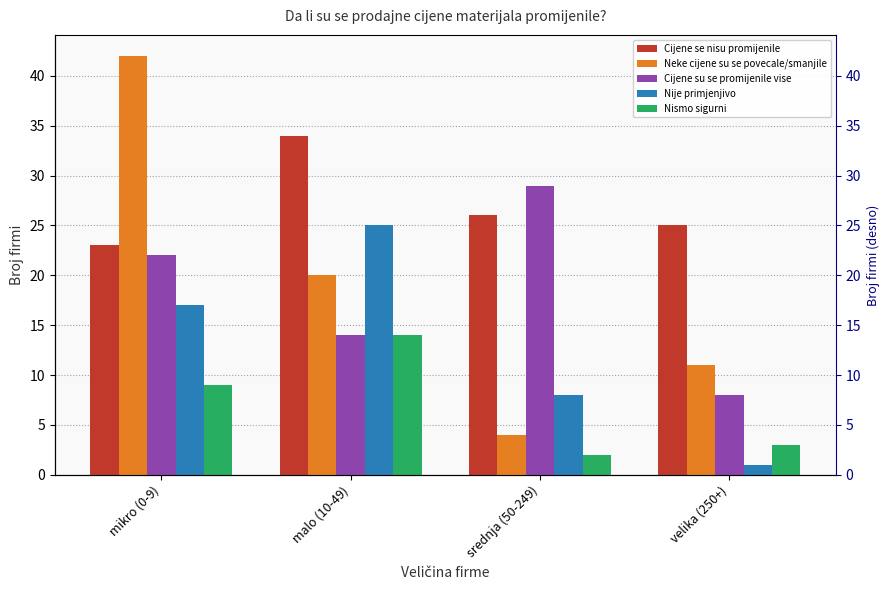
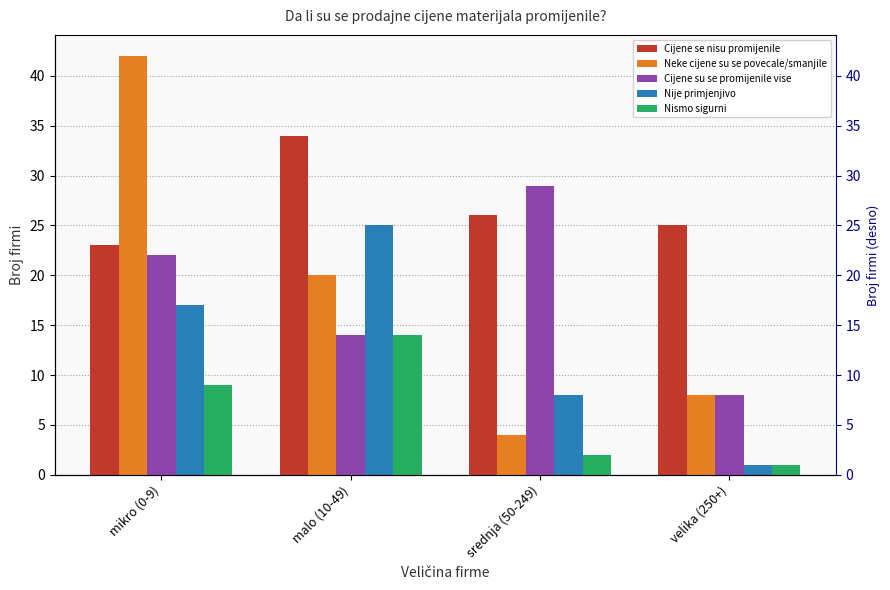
Neke cijene su se povecale/smanjile, velika (250+): 11 -> 8
Nismo sigurni, velika (250+): 3 -> 1
